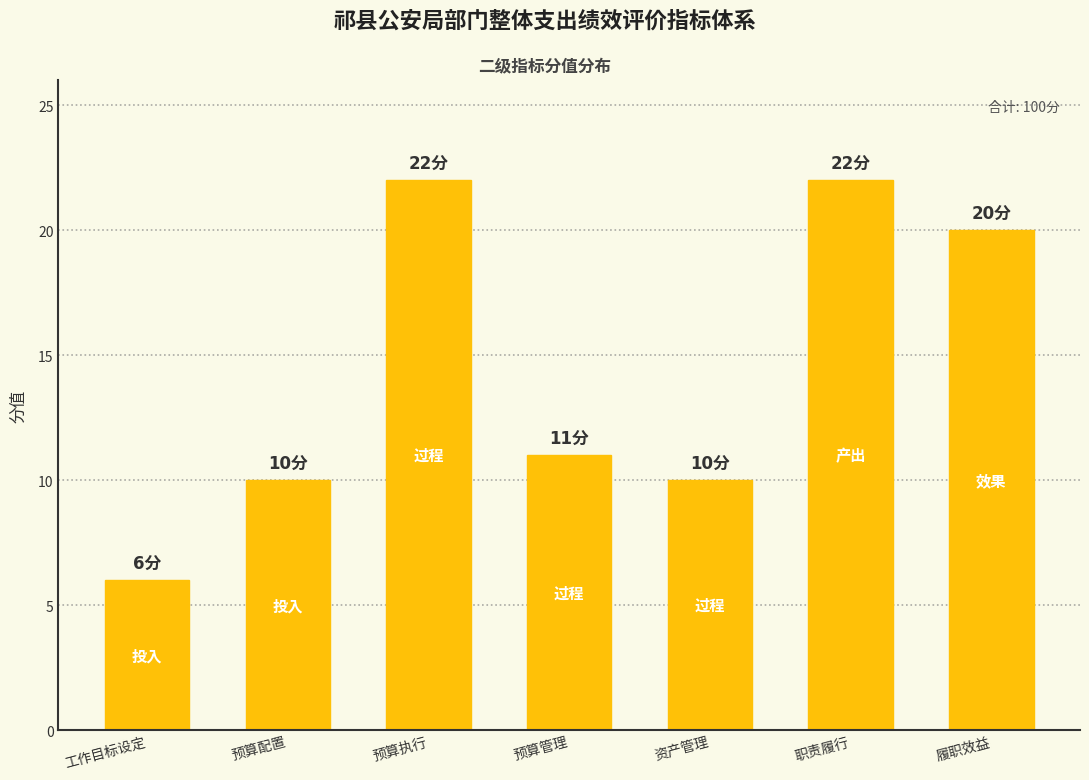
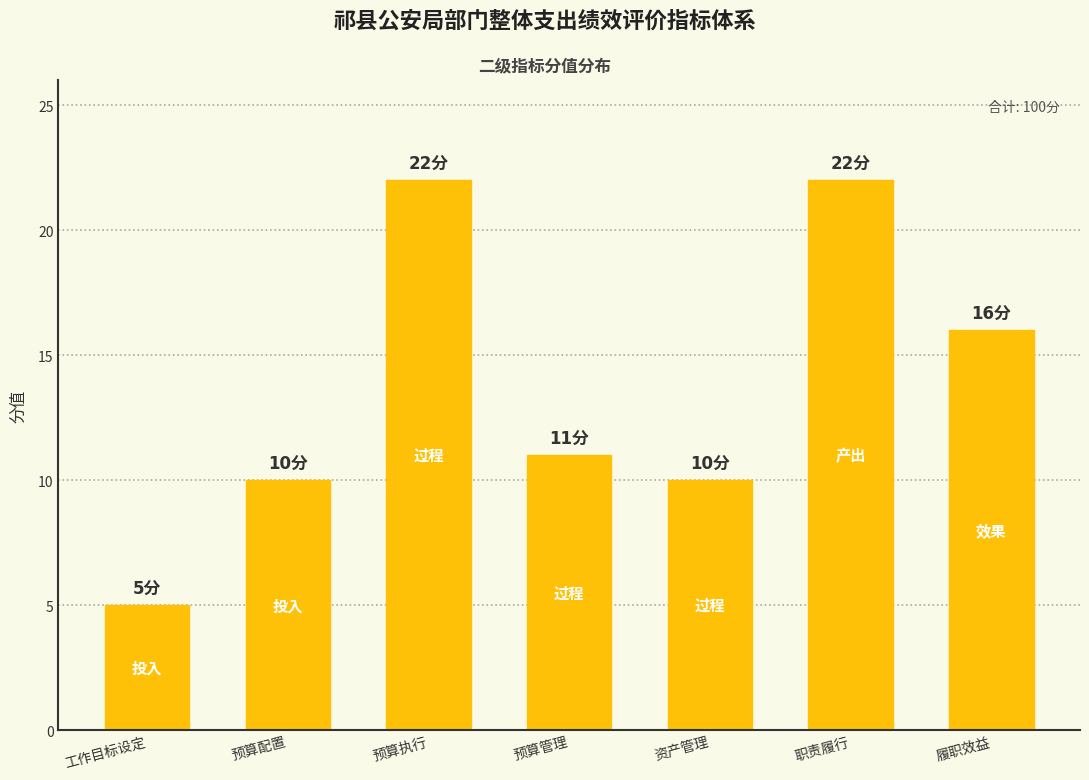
工作目标设定: 6分 -> 5分
履职效益: 20分 -> 16分
